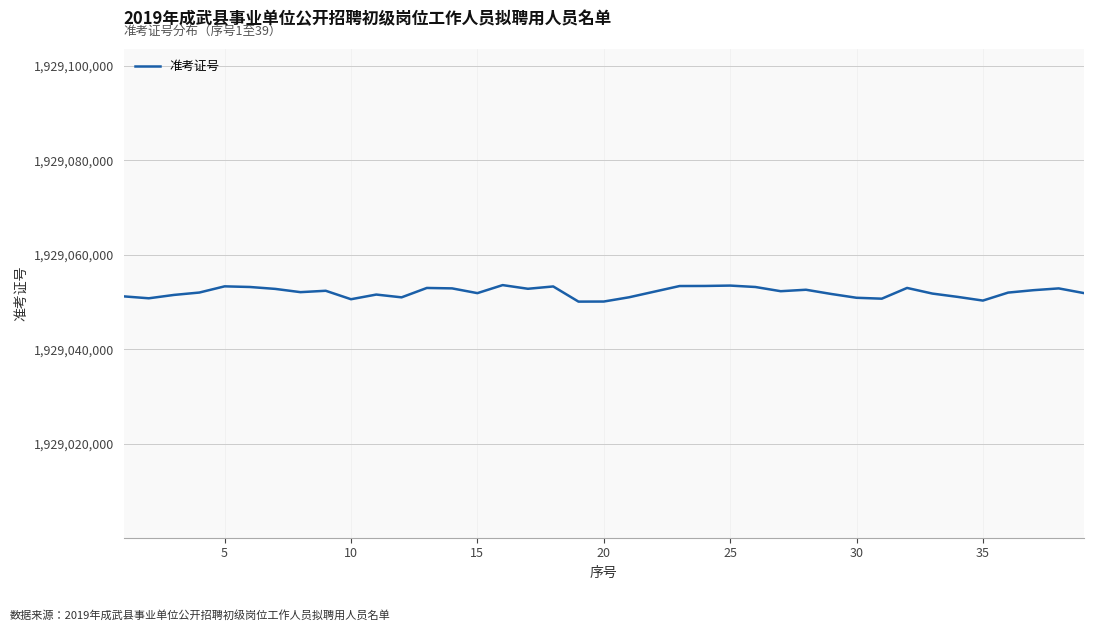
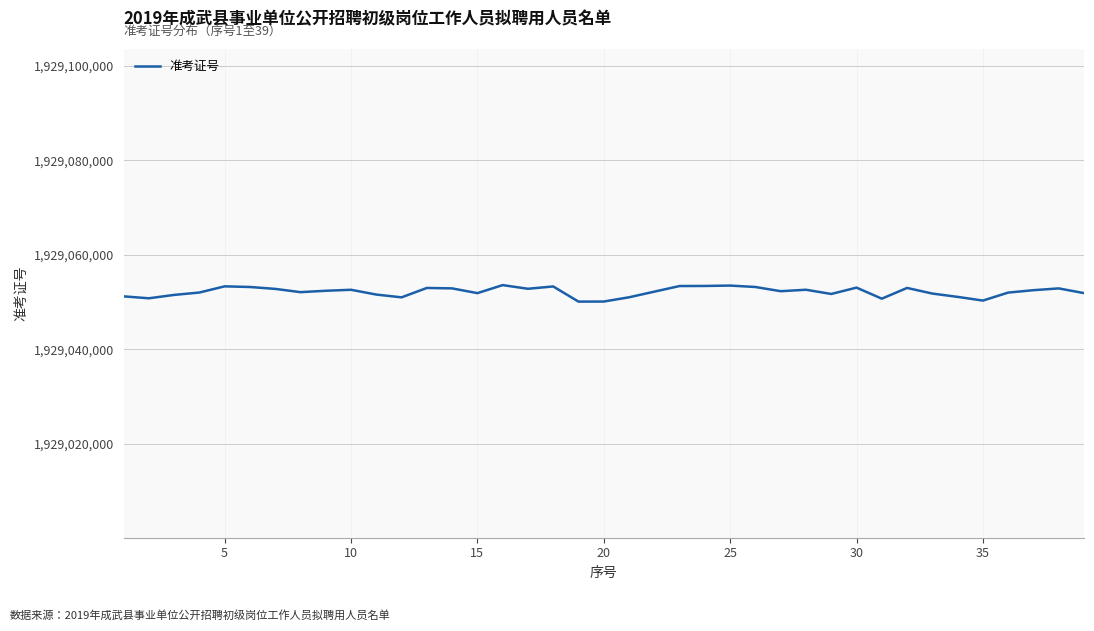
10: 1,929,051,000 -> 1,929,053,000
30: 1,929,051,000 -> 1,929,053,000
